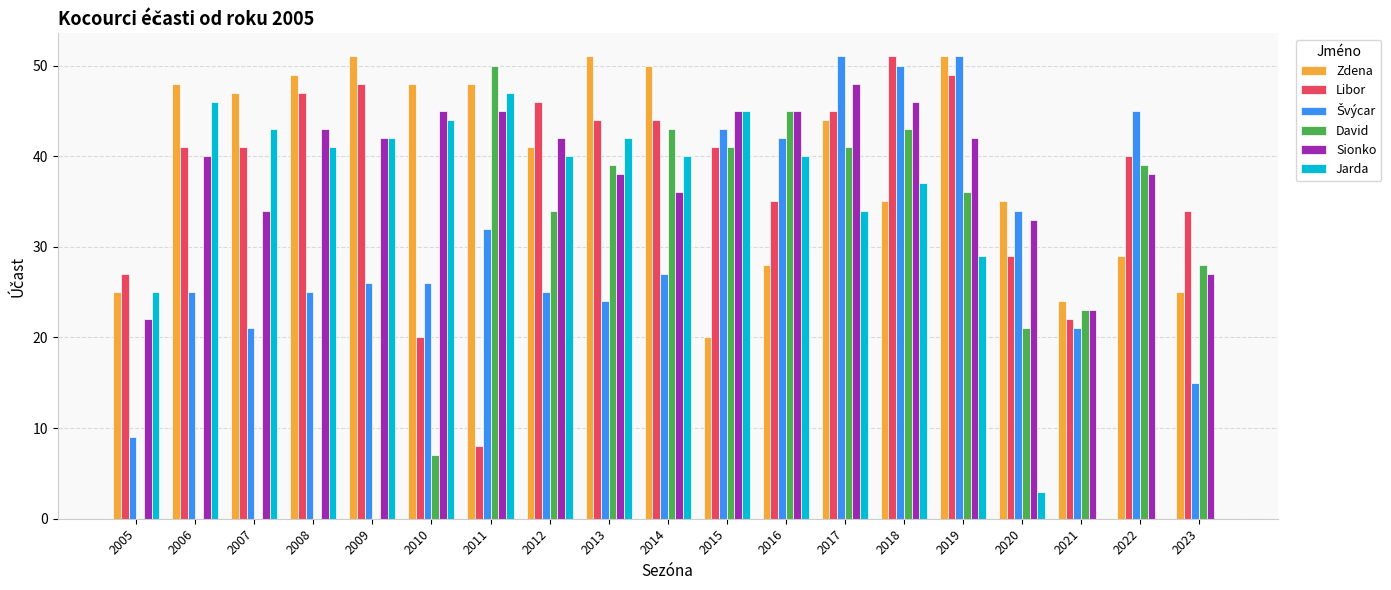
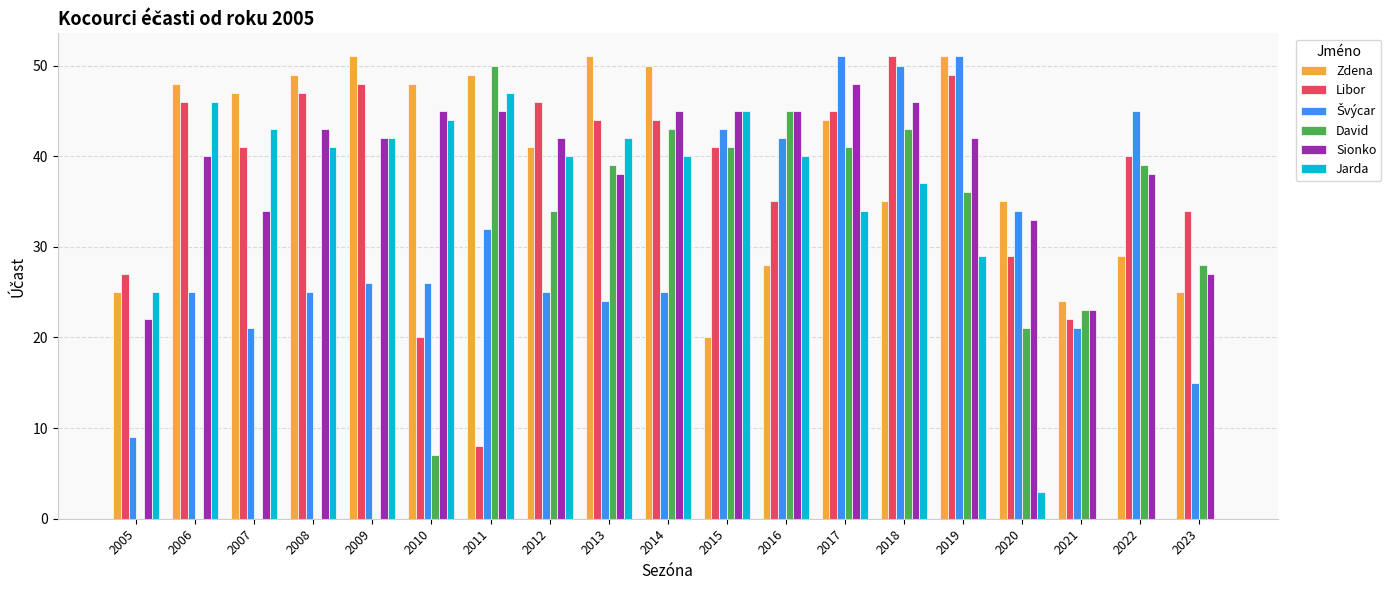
Libor, 2006: 41 -> 46
Zdena, 2011: 48 -> 49
Švýcar, 2014: 27 -> 25
Sionko, 2014: 36 -> 45
